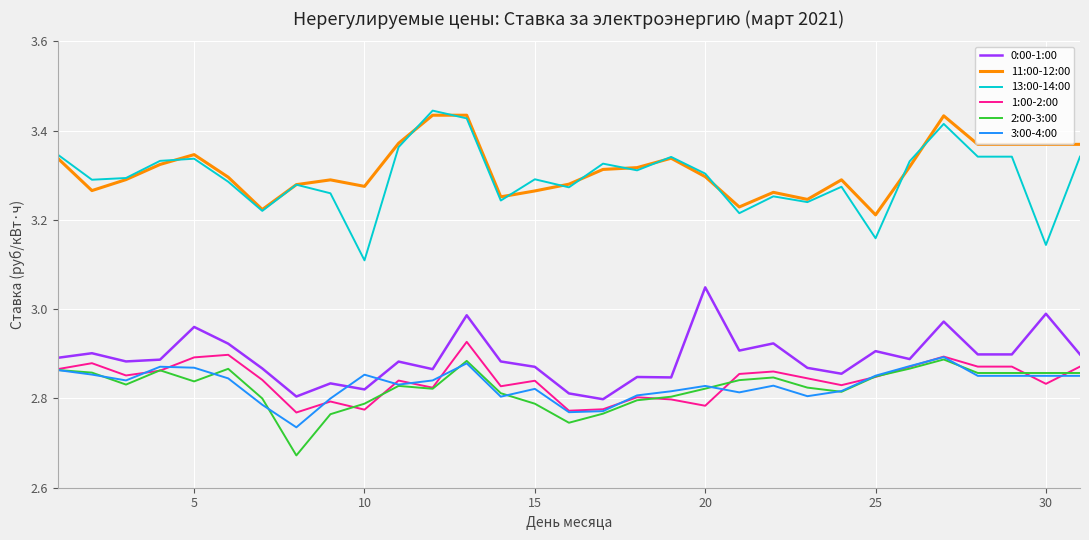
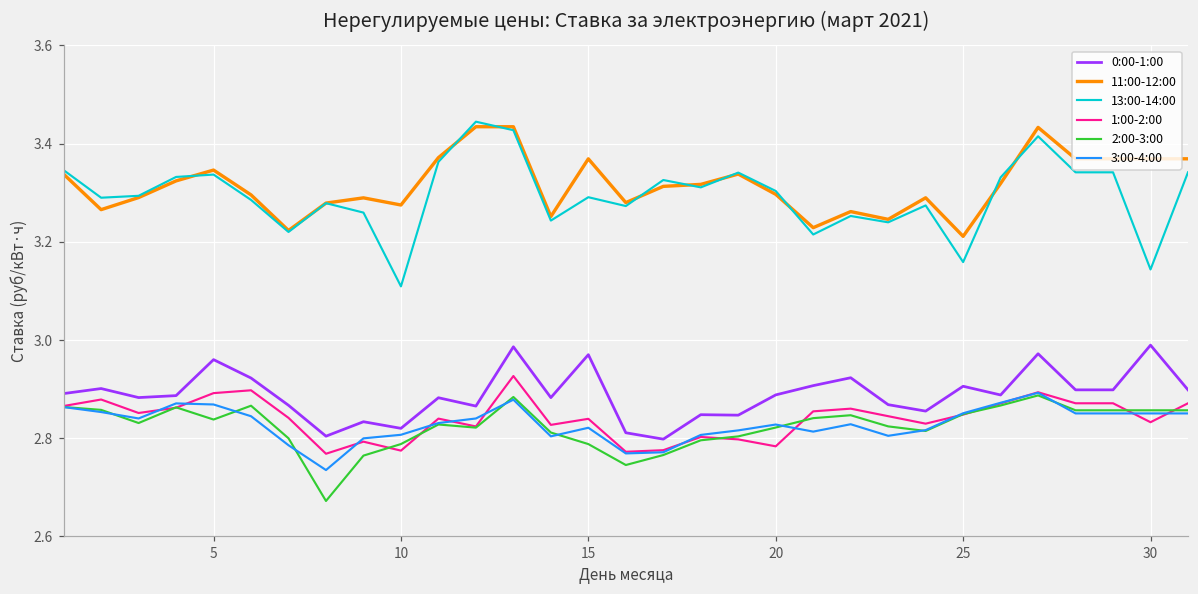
3:00-4:00, 10: 2.85 -> 2.81
0:00-1:00, 15: 2.87 -> 2.97
11:00-12:00, 15: 3.26 -> 3.37
0:00-1:00, 20: 3.05 -> 2.89
